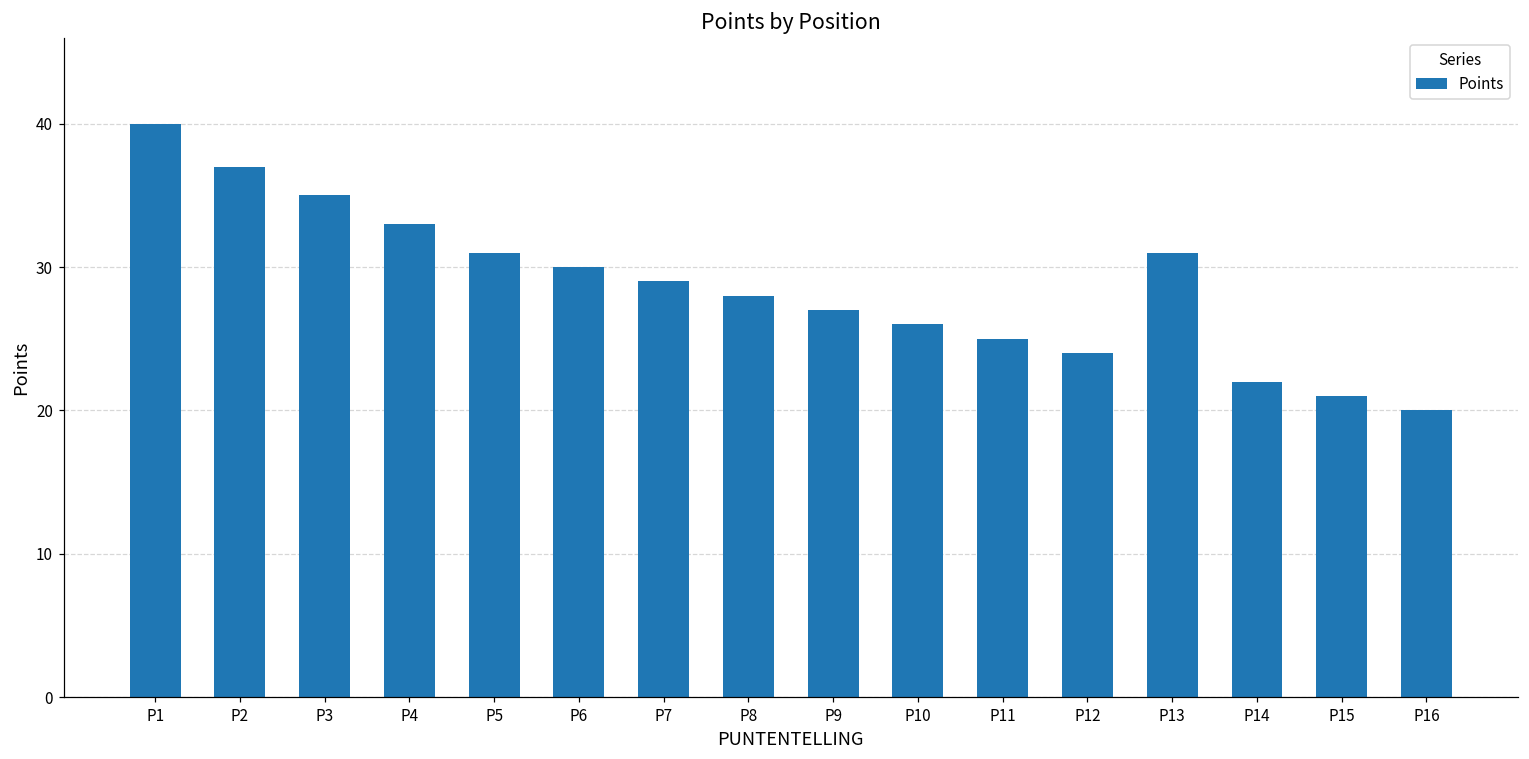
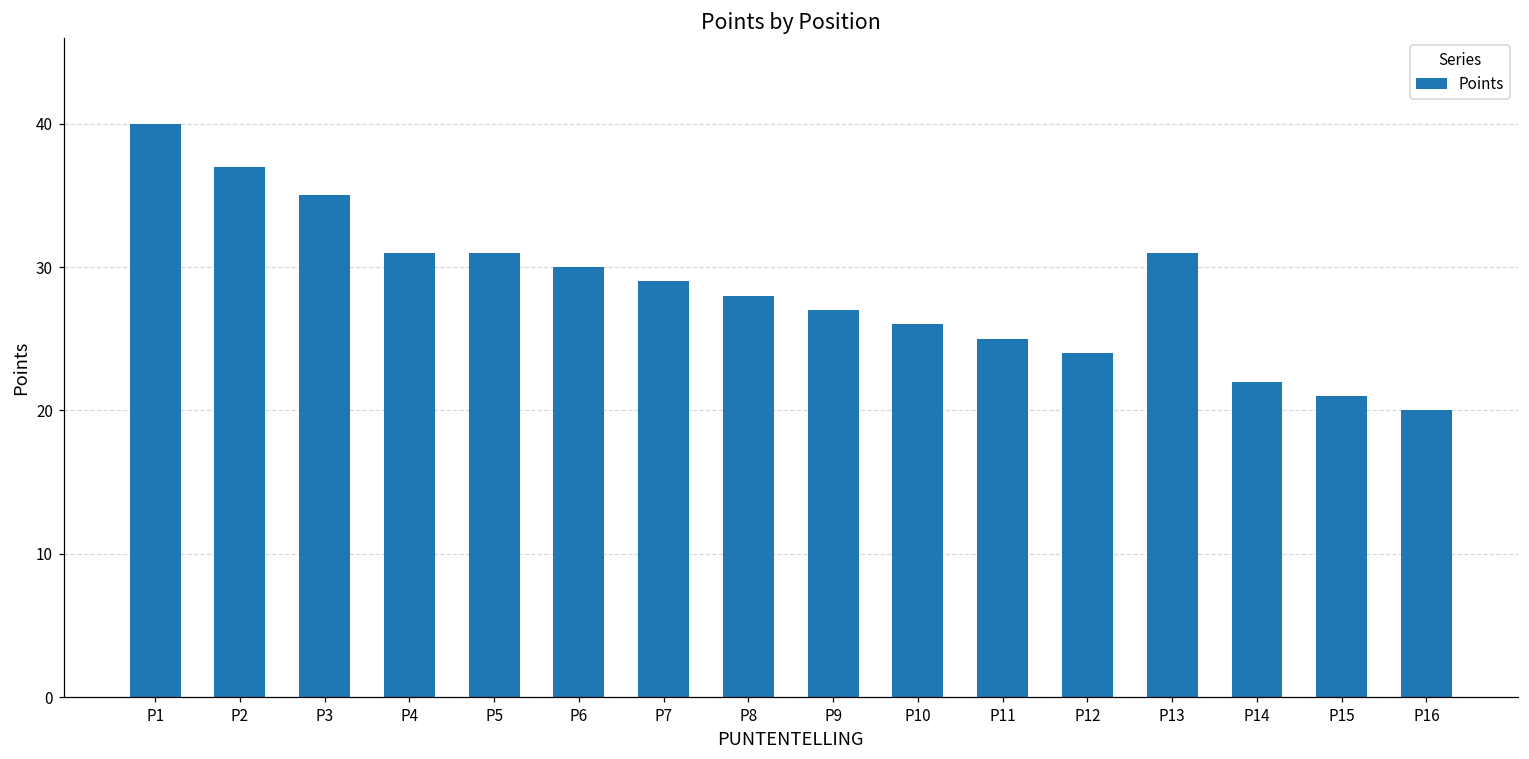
P4: 33 -> 31
